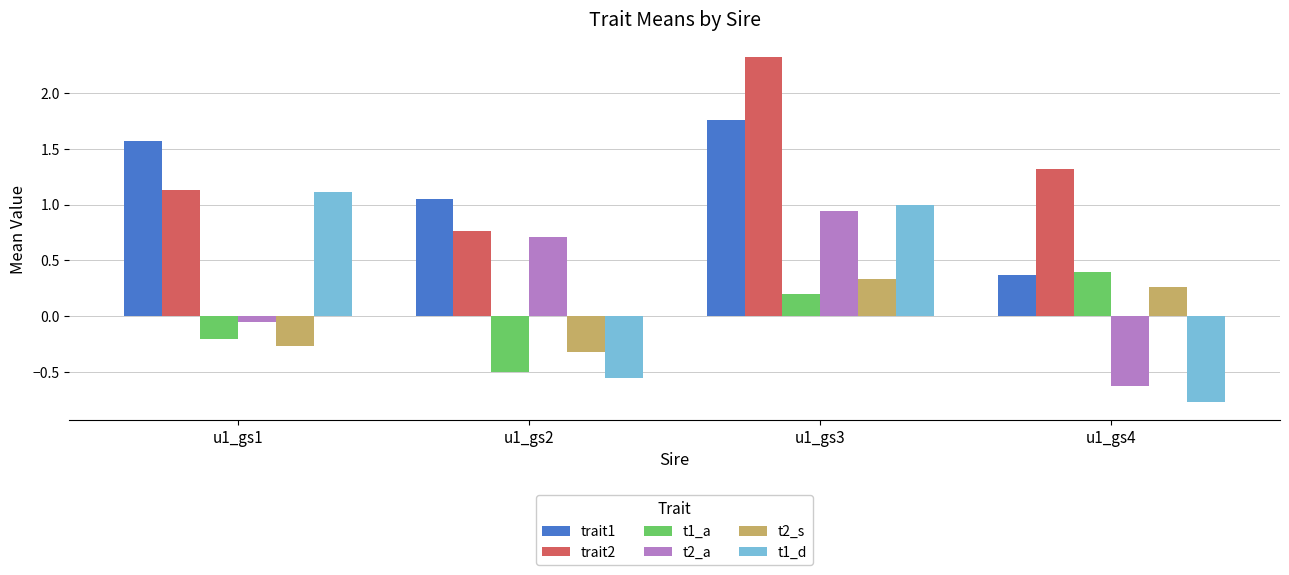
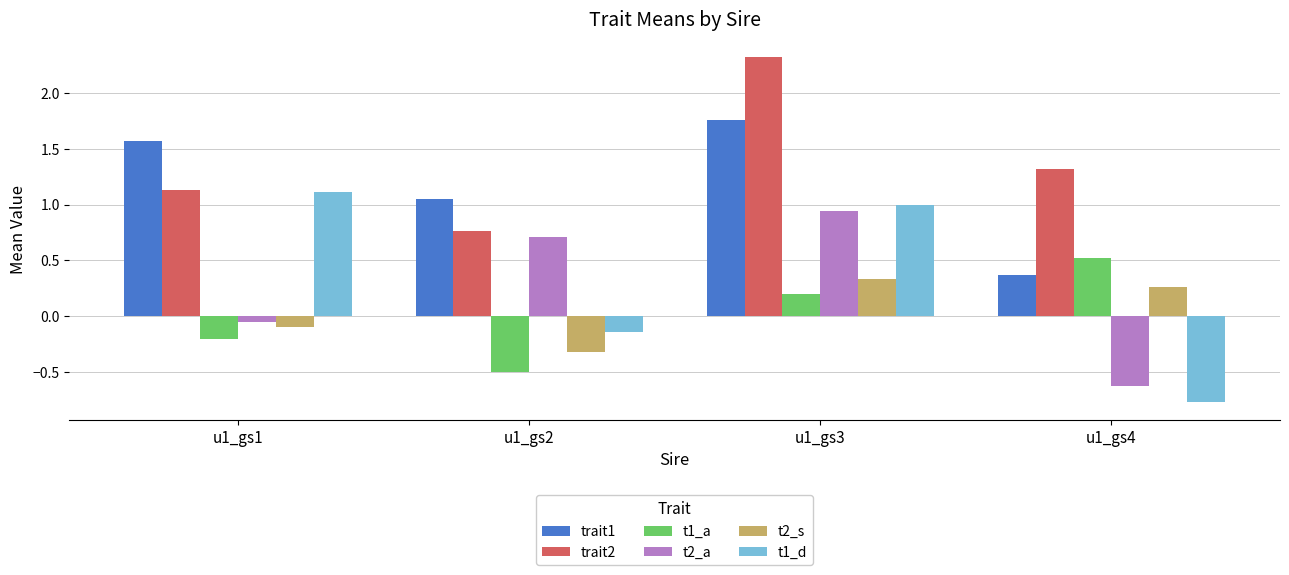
t2_s, u1_gs1: -0.27 -> -0.10
t1_d, u1_gs2: -0.56 -> -0.14
t1_a, u1_gs4: 0.39 -> 0.52
